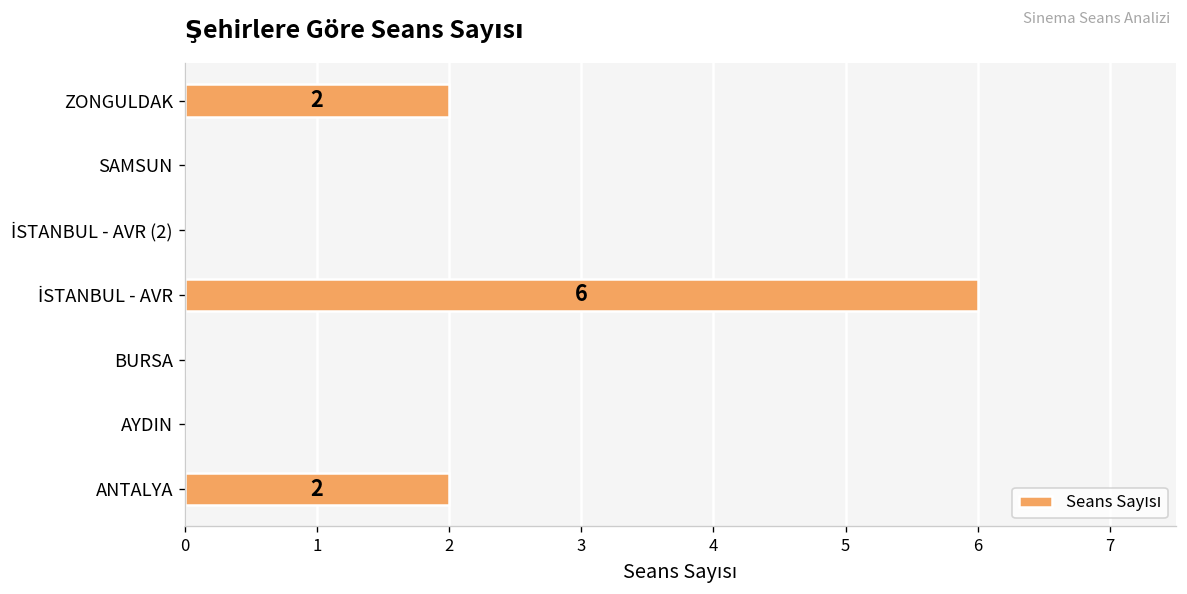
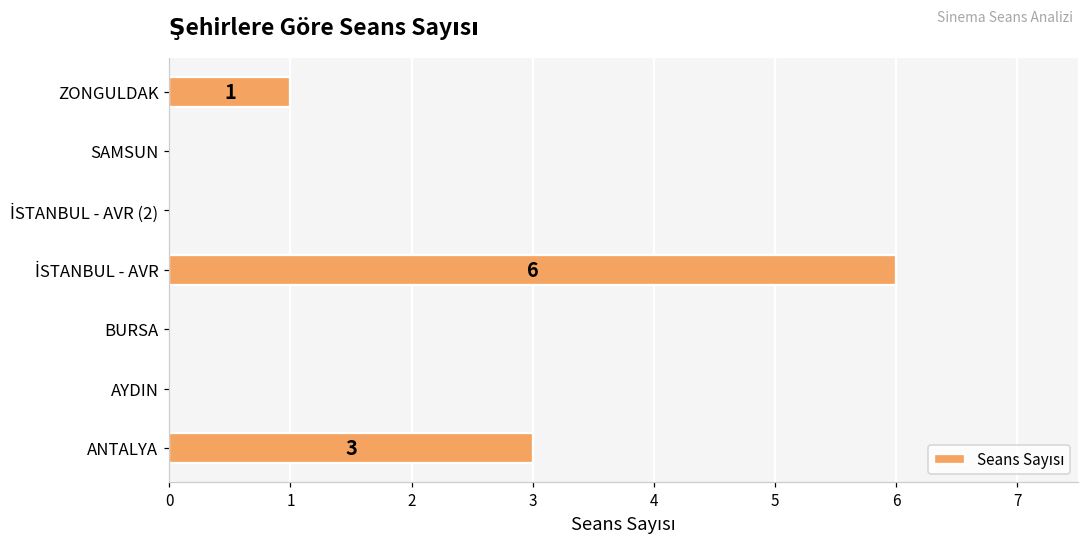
ZONGULDAK: 2 -> 1
ANTALYA: 2 -> 3
